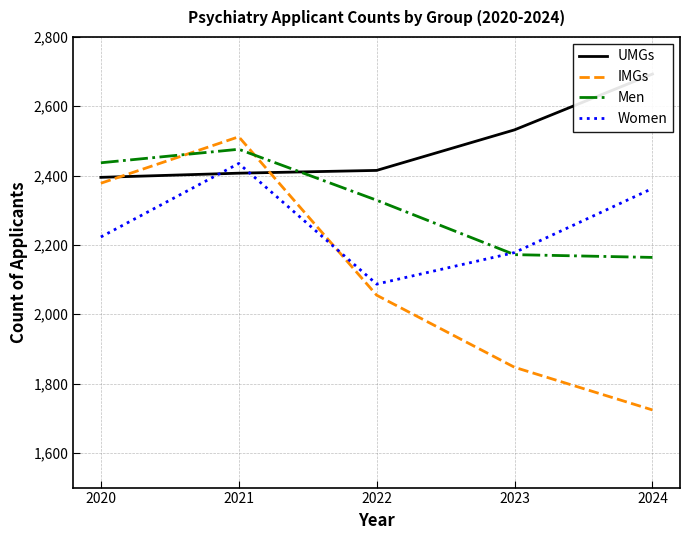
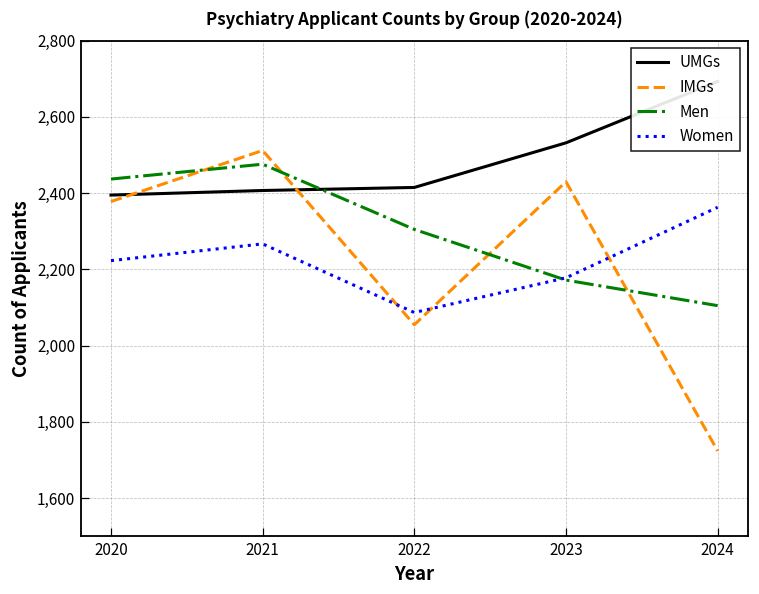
Women, 2021: 2,440 -> 2,270
Men, 2022: 2,330 -> 2,310
IMGs, 2023: 1,850 -> 2,430
Men, 2024: 2,160 -> 2,110
